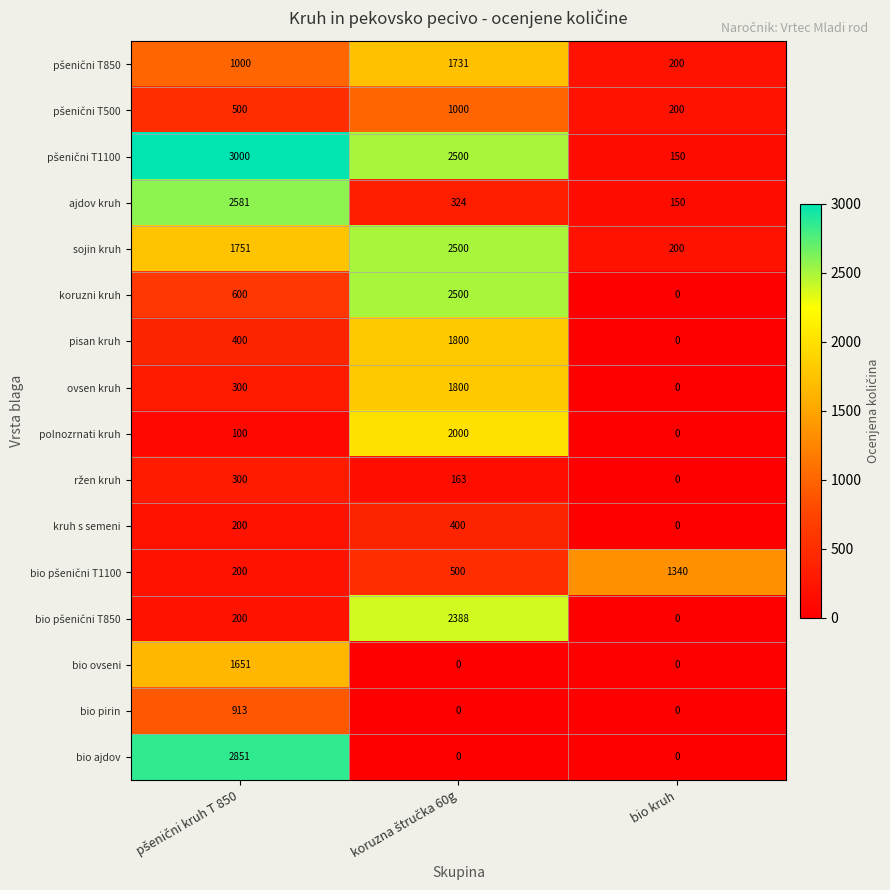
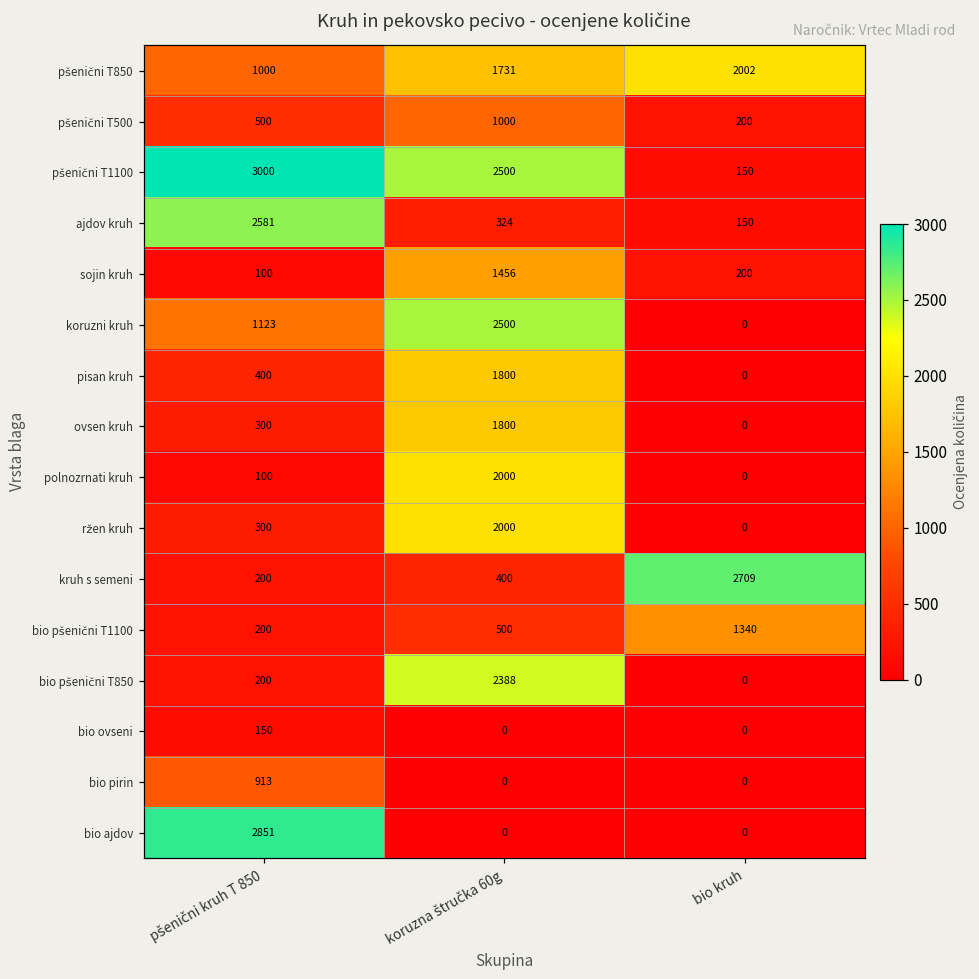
pšenični T850, bio kruh: 200 -> 2002
sojin kruh, pšenični kruh T 850: 1751 -> 100
sojin kruh, koruzna štručka 60g: 2500 -> 1456
koruzni kruh, pšenični kruh T 850: 600 -> 1123
ržen kruh, koruzna štručka 60g: 163 -> 2000
kruh s semeni, bio kruh: 0 -> 2709
bio ovseni, pšenični kruh T 850: 1651 -> 150
